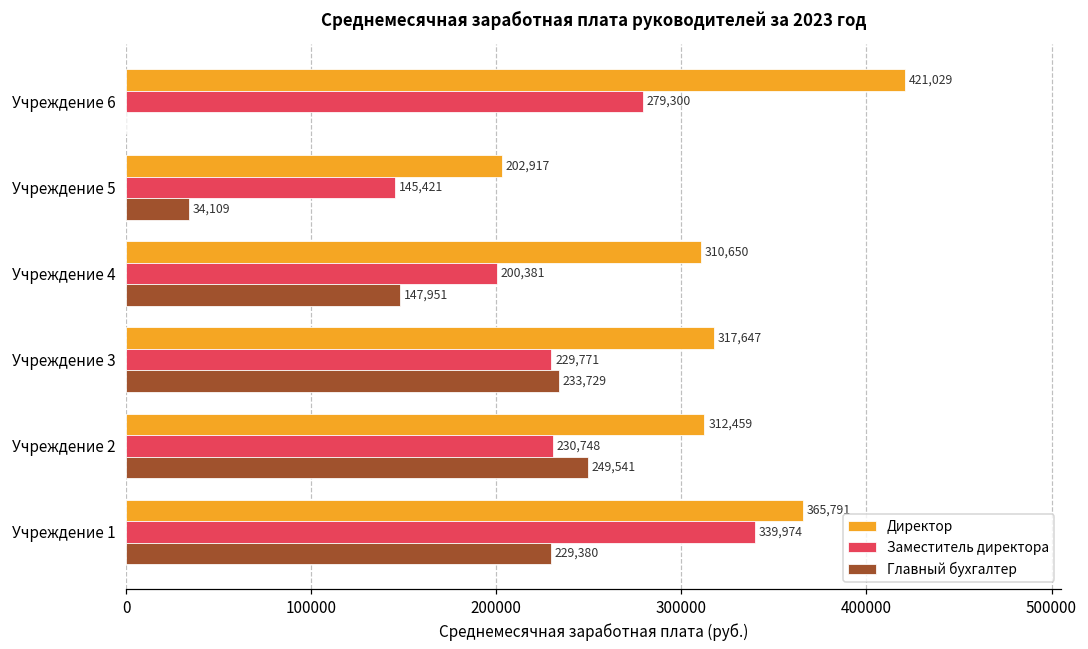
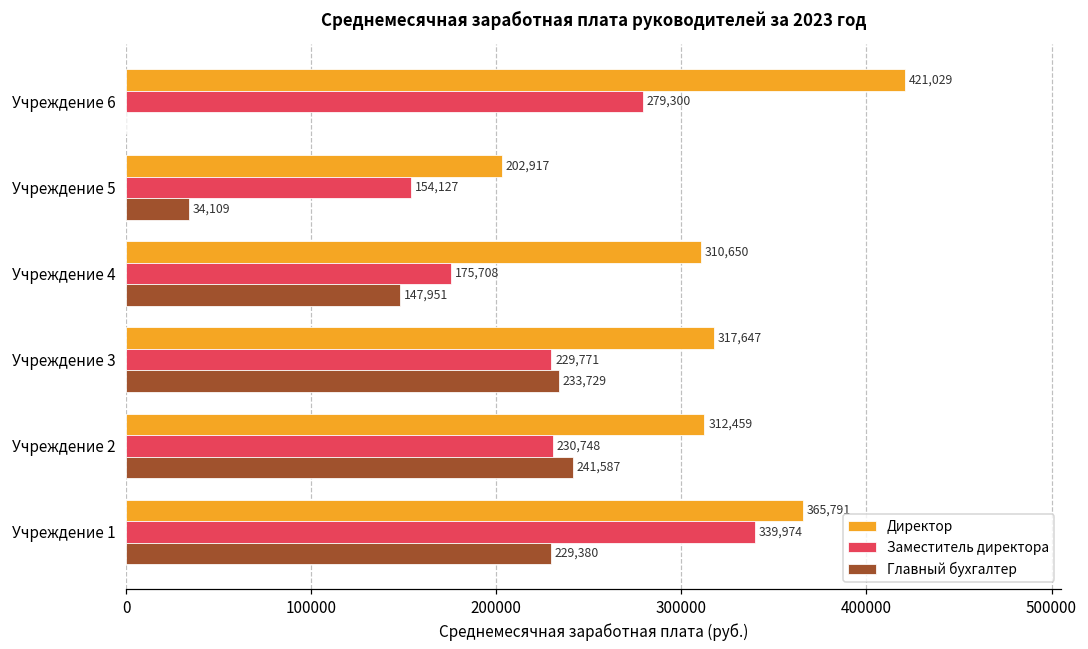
Заместитель директора, Учреждение 5: 145,421 -> 154,127
Заместитель директора, Учреждение 4: 200,381 -> 175,708
Главный бухгалтер, Учреждение 2: 249,541 -> 241,587
